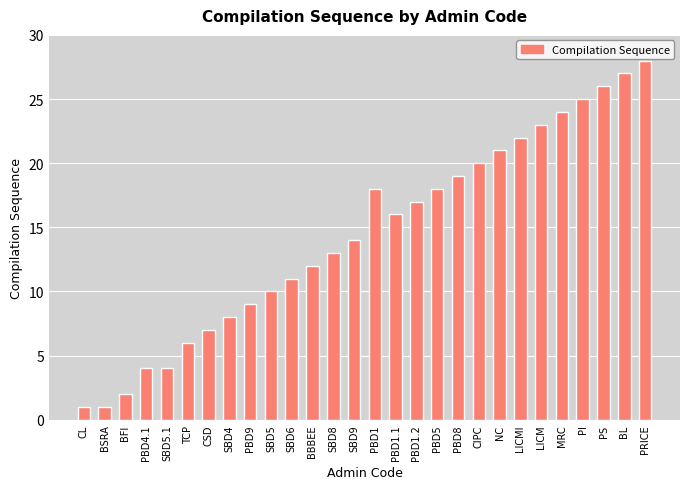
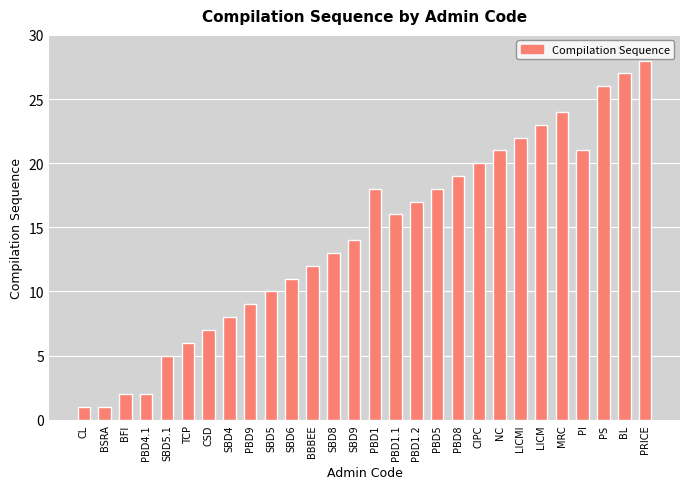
PBD4.1: 4 -> 2
SBD5.1: 4 -> 5
PI: 25 -> 21
